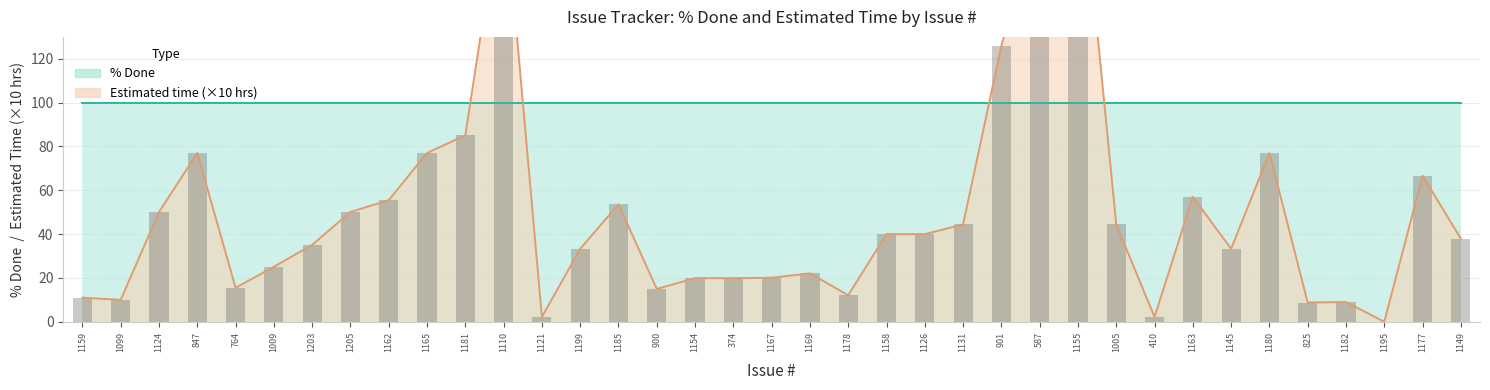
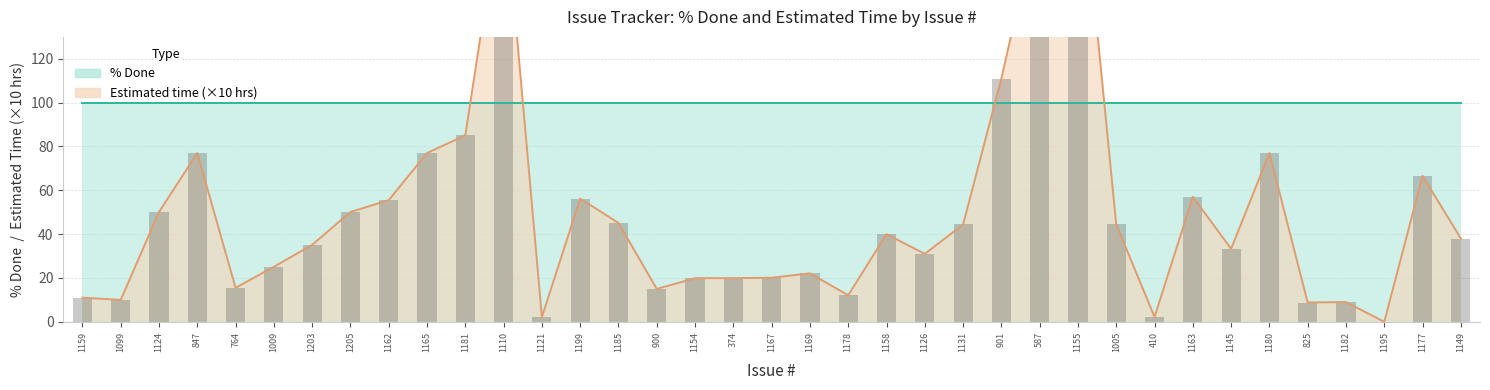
Estimated time (×10 hrs), 1199: 33 -> 56
Estimated time (×10 hrs), 1185: 54 -> 45
Estimated time (×10 hrs), 1126: 40 -> 31
Estimated time (×10 hrs), 901: 126 -> 111
